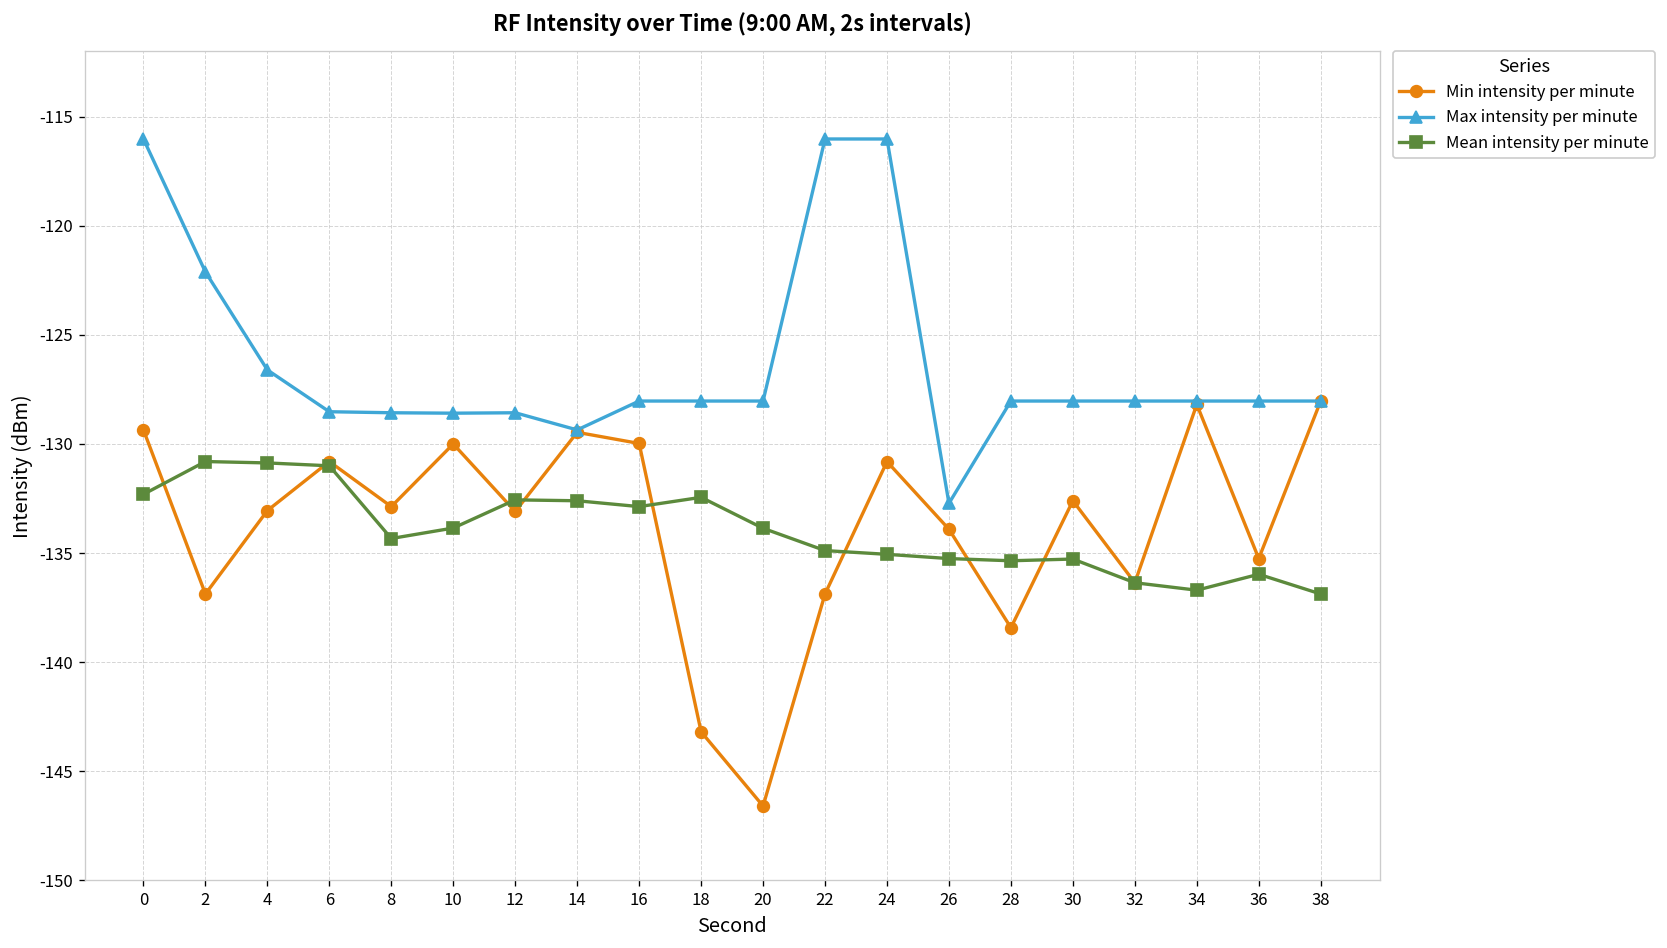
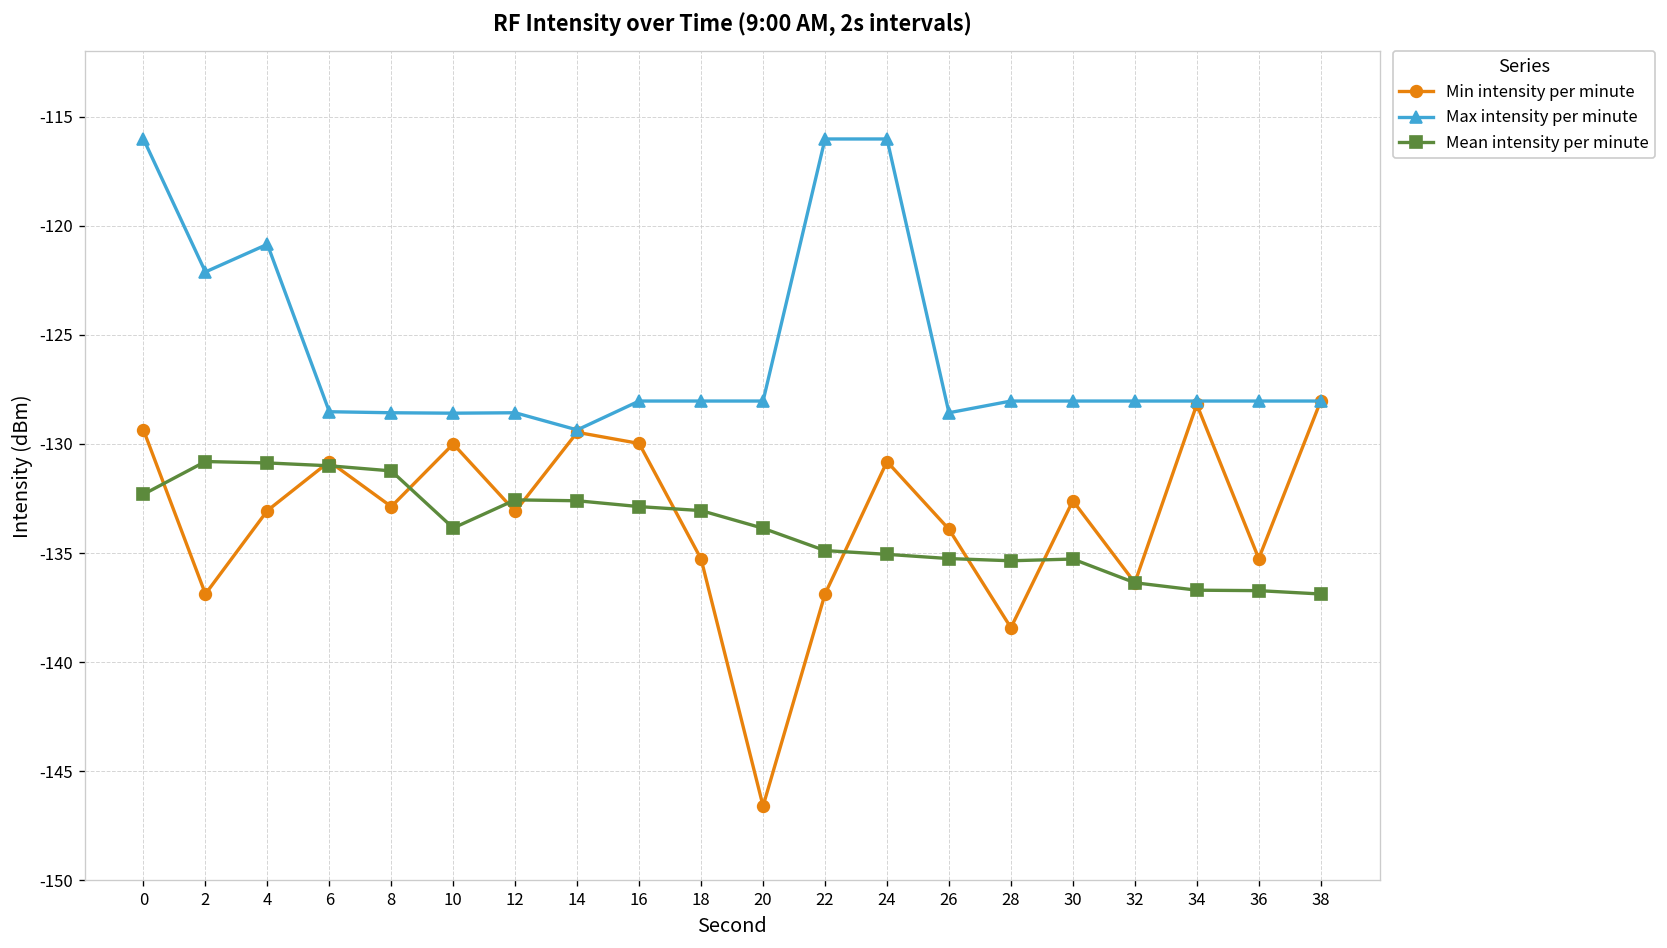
Max intensity per minute, 4: -126.6 -> -120.8
Mean intensity per minute, 8: -134.3 -> -131.2
Min intensity per minute, 18: -143.2 -> -135.3
Mean intensity per minute, 18: -132.4 -> -133.1
Max intensity per minute, 26: -132.7 -> -128.6
Mean intensity per minute, 36: -136.0 -> -136.7
